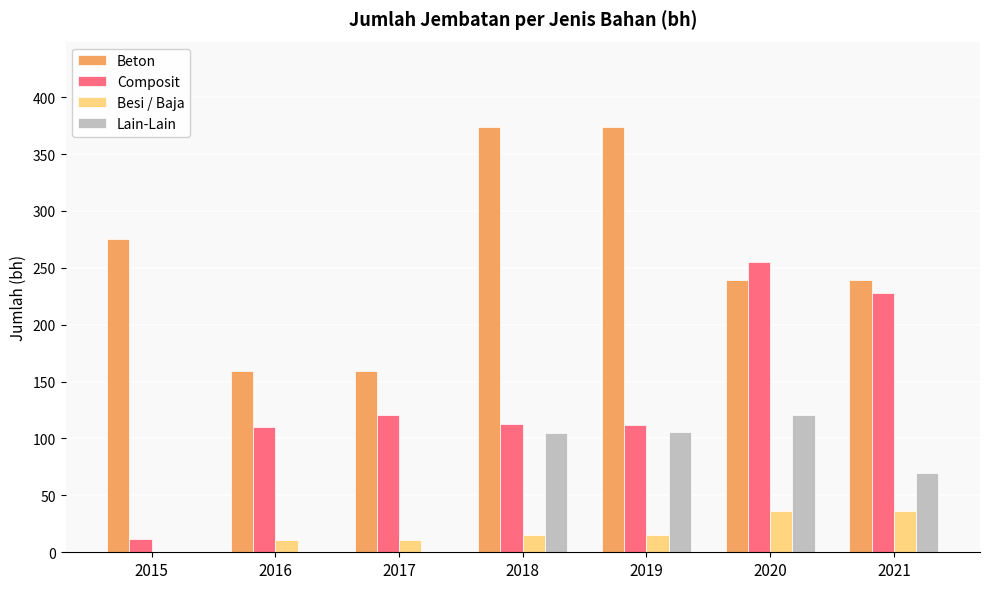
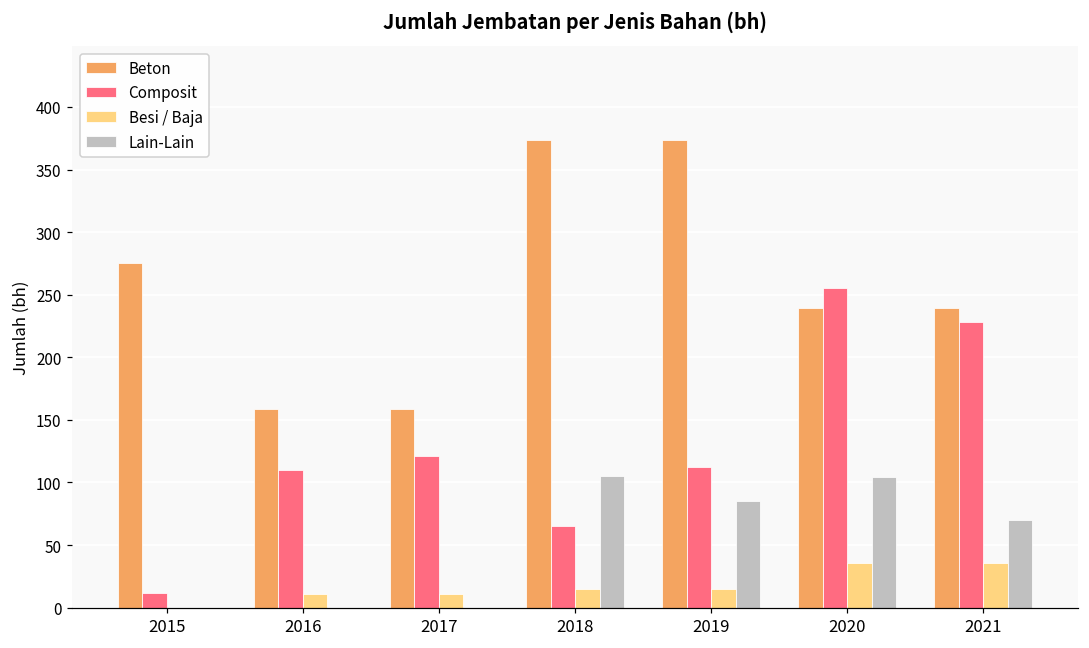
Composit, 2018: 113 -> 65
Lain-Lain, 2019: 106 -> 85
Lain-Lain, 2020: 121 -> 104
